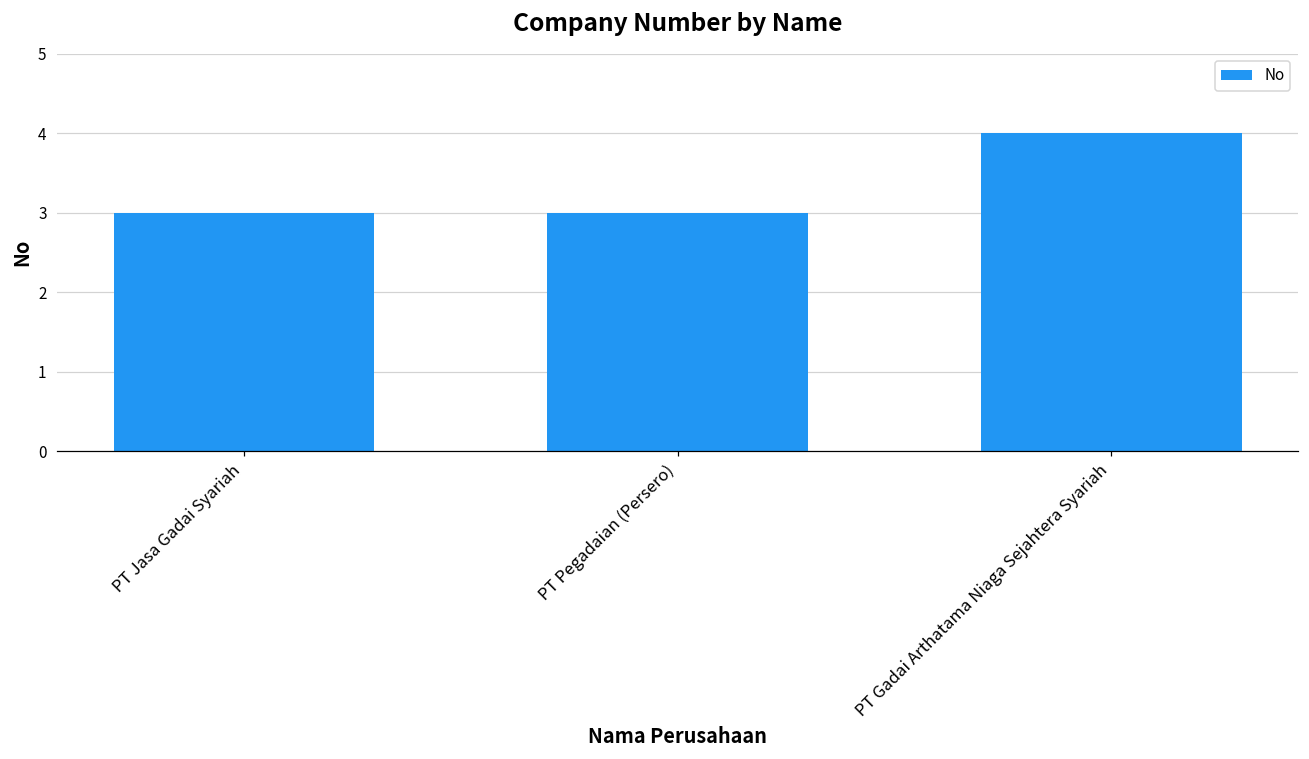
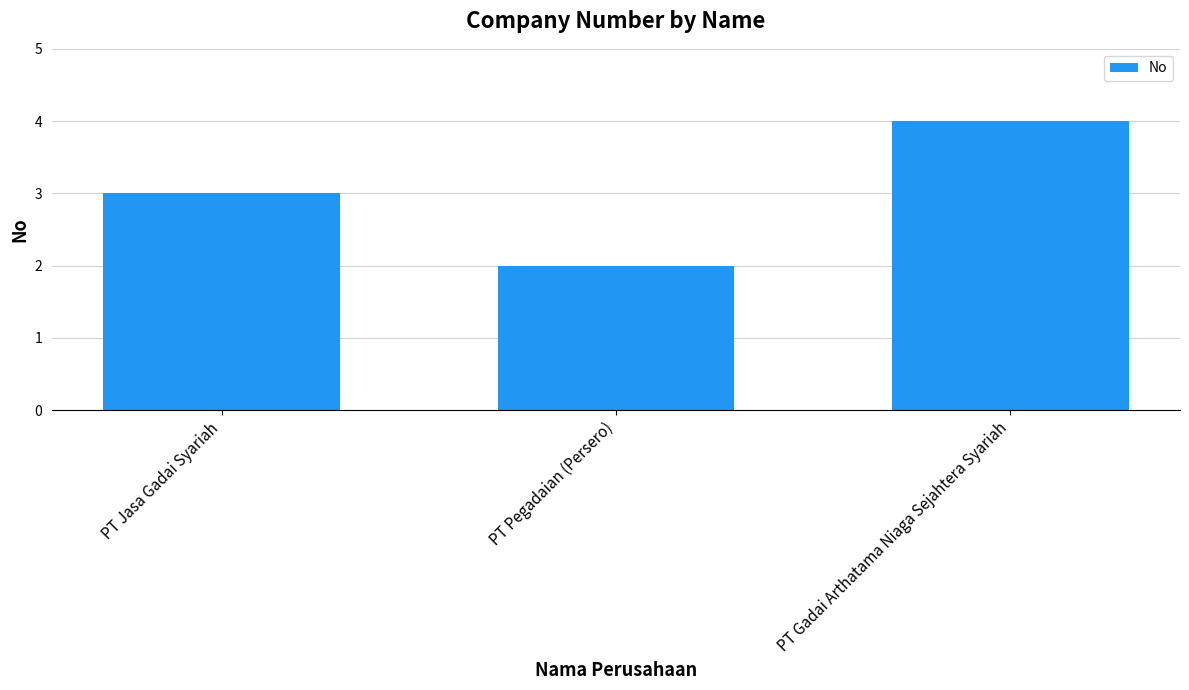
PT Pegadaian (Persero): 3 -> 2
